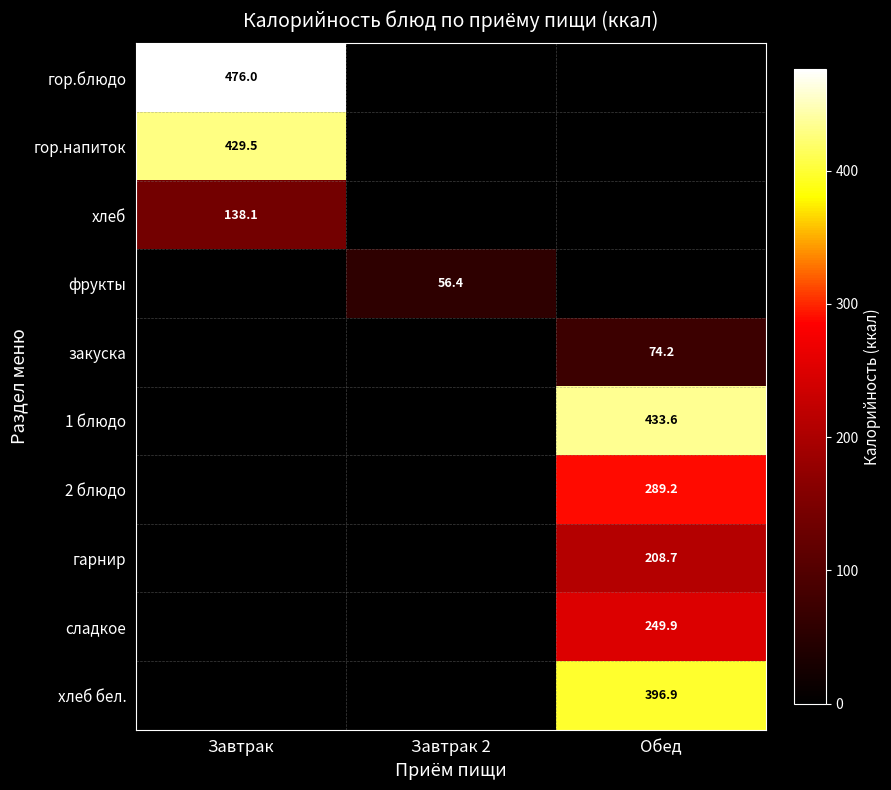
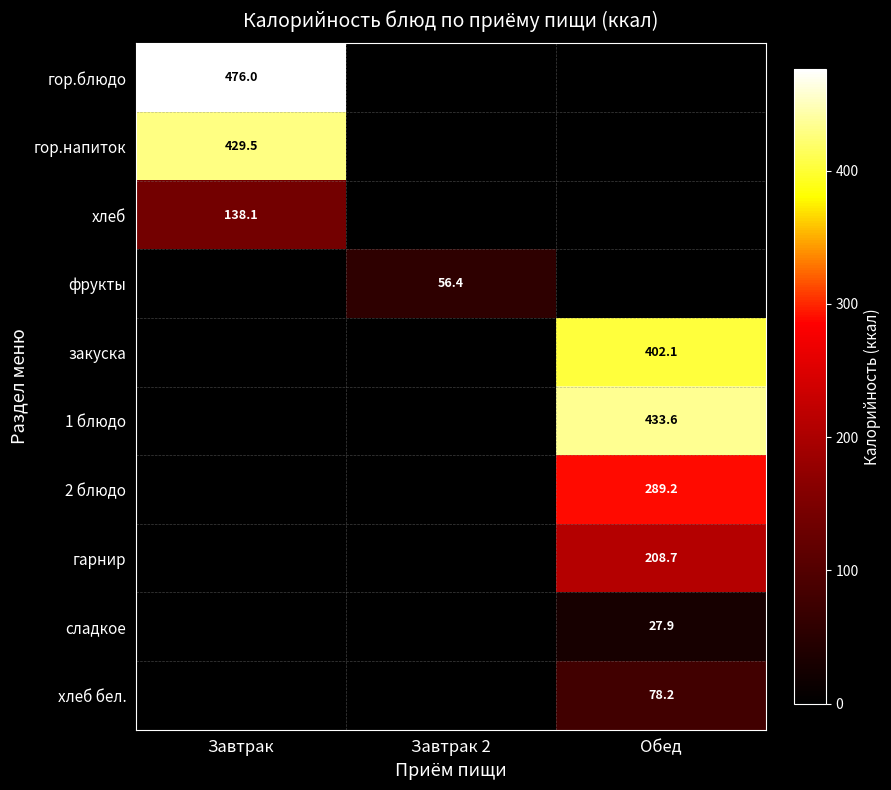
закуска, Обед: 74.2 -> 402.1
сладкое, Обед: 249.9 -> 27.9
хлеб бел., Обед: 396.9 -> 78.2
